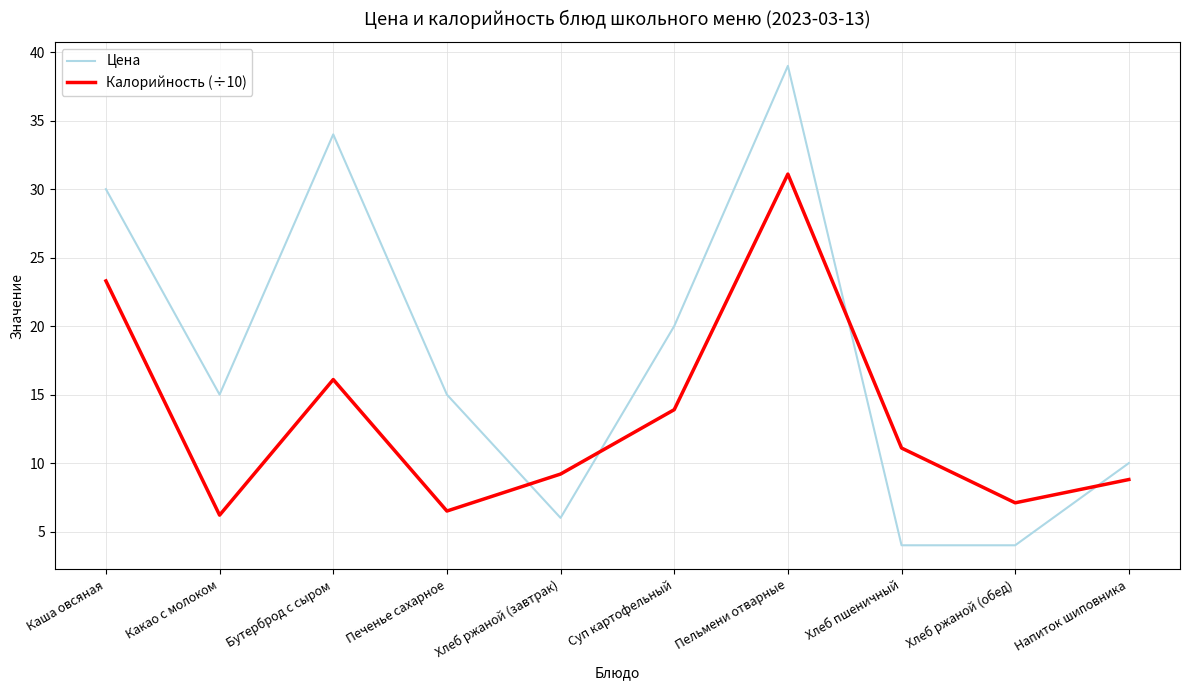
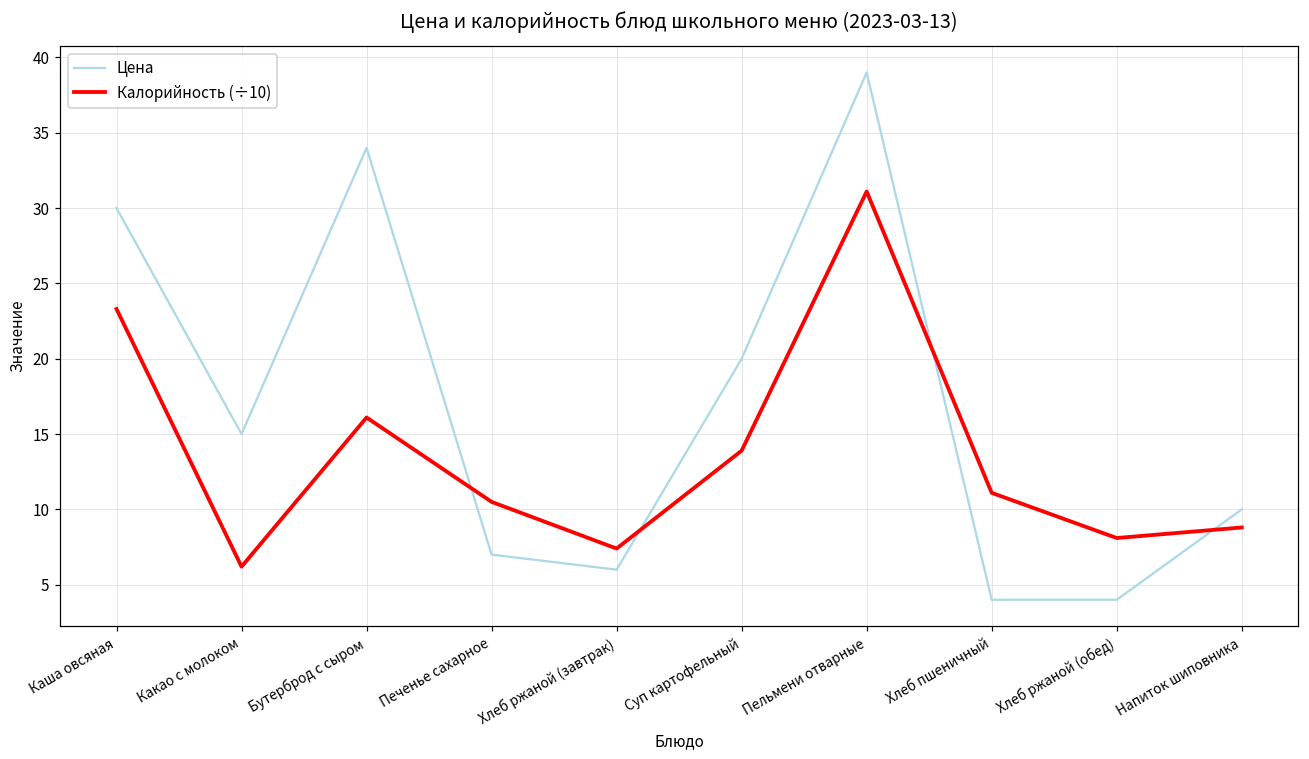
Цена, Печенье сахарное: 15 -> 7
Калорийность (÷10), Печенье сахарное: 6.5 -> 10.5
Калорийность (÷10), Хлеб ржаной (завтрак): 9.2 -> 7.4
Калорийность (÷10), Хлеб ржаной (обед): 7.1 -> 8.1
